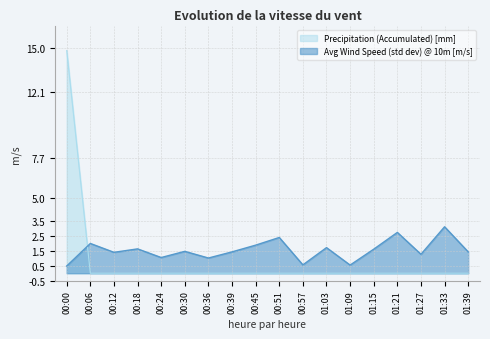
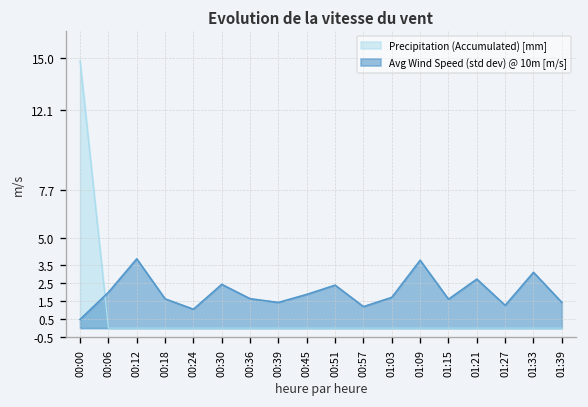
Avg Wind Speed (std dev) @ 10m [m/s], 00:12: 1.4 -> 3.9
Avg Wind Speed (std dev) @ 10m [m/s], 00:30: 1.5 -> 2.4
Avg Wind Speed (std dev) @ 10m [m/s], 00:36: 1.0 -> 1.6
Avg Wind Speed (std dev) @ 10m [m/s], 00:57: 0.6 -> 1.2
Avg Wind Speed (std dev) @ 10m [m/s], 01:09: 0.5 -> 3.8
